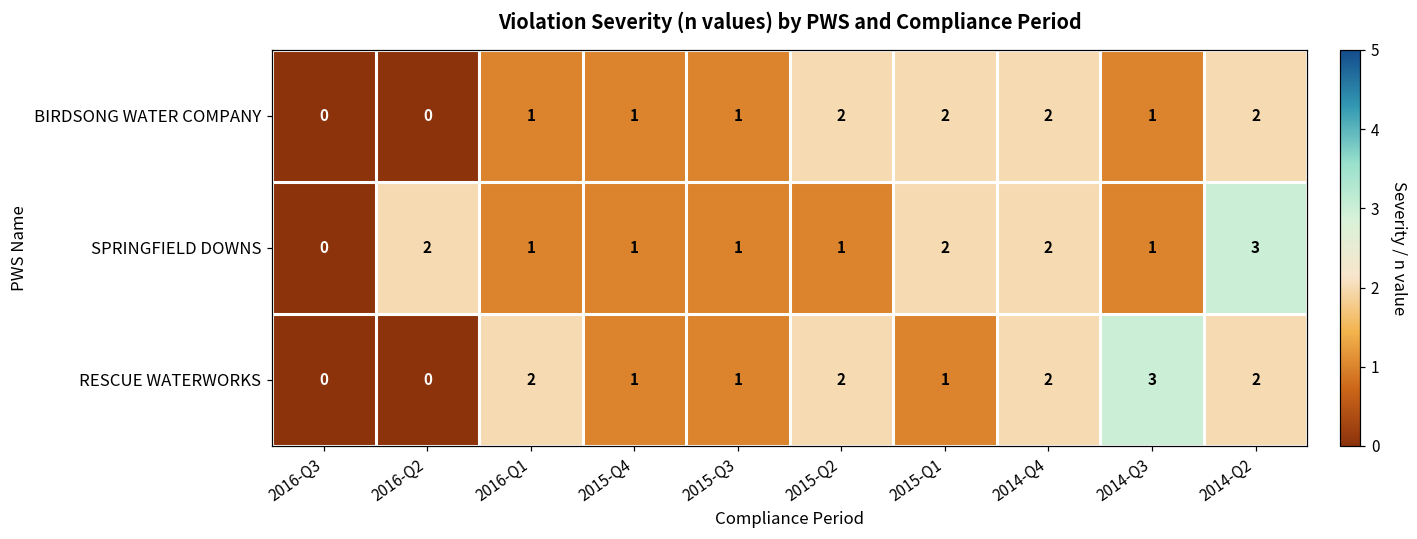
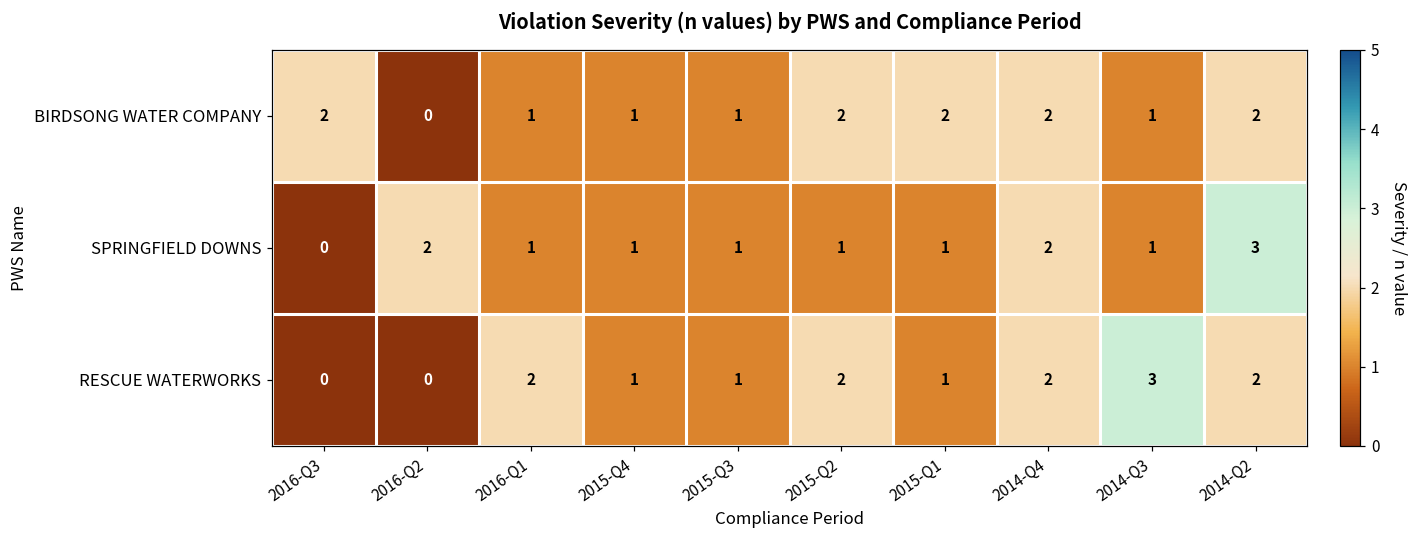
BIRDSONG WATER COMPANY, 2016-Q3: 0 -> 2
SPRINGFIELD DOWNS, 2015-Q1: 2 -> 1
